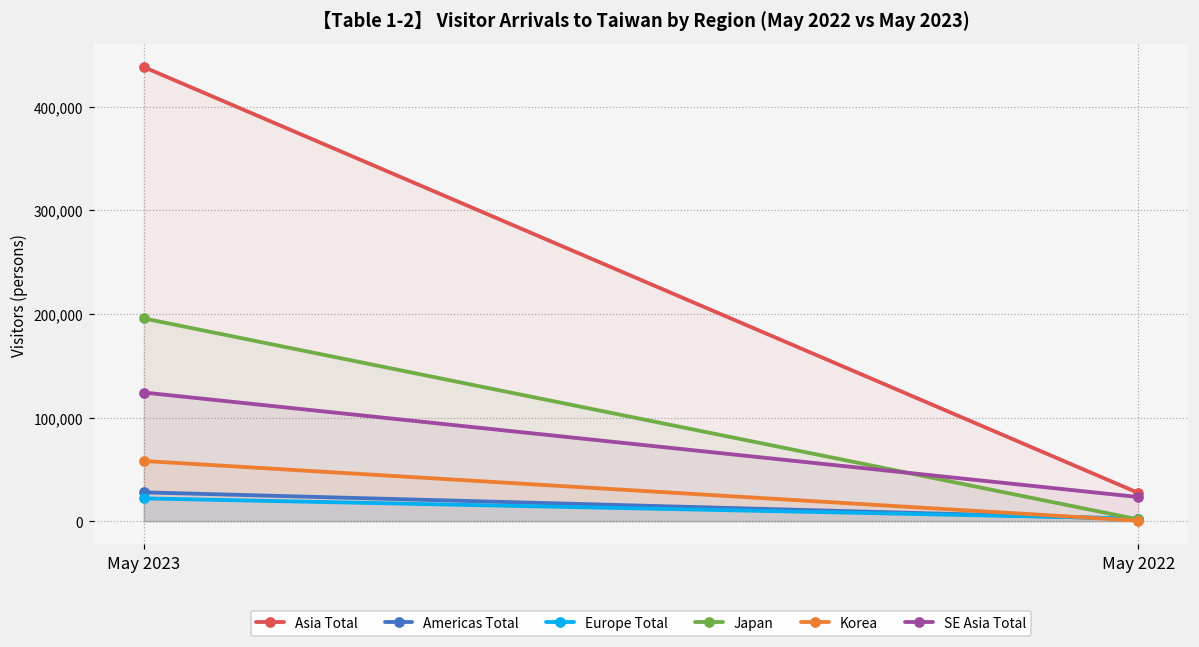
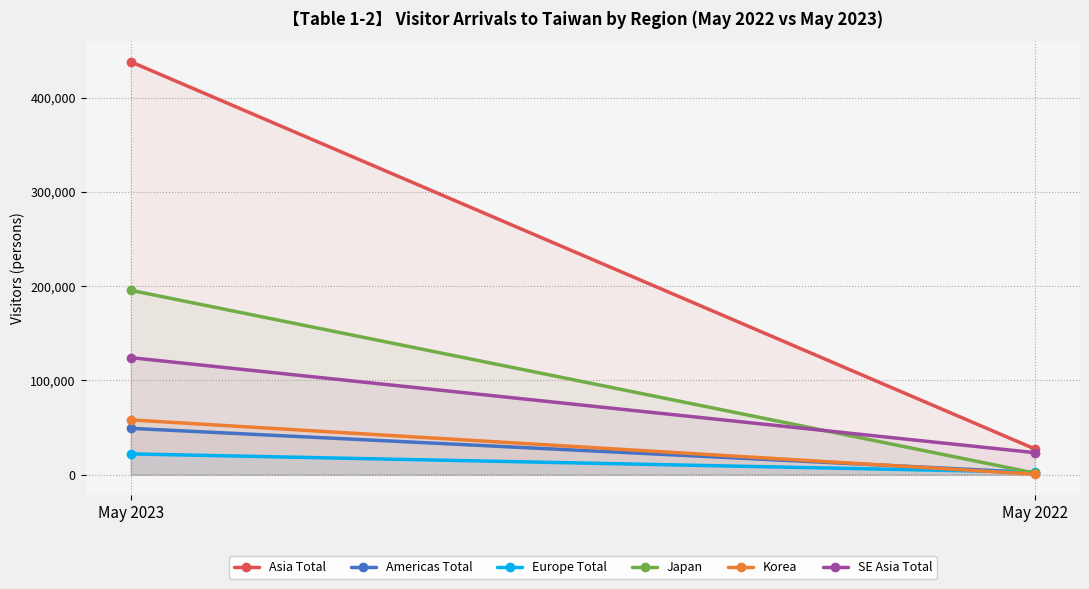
Americas Total, May 2023: 30,000 -> 50,000
